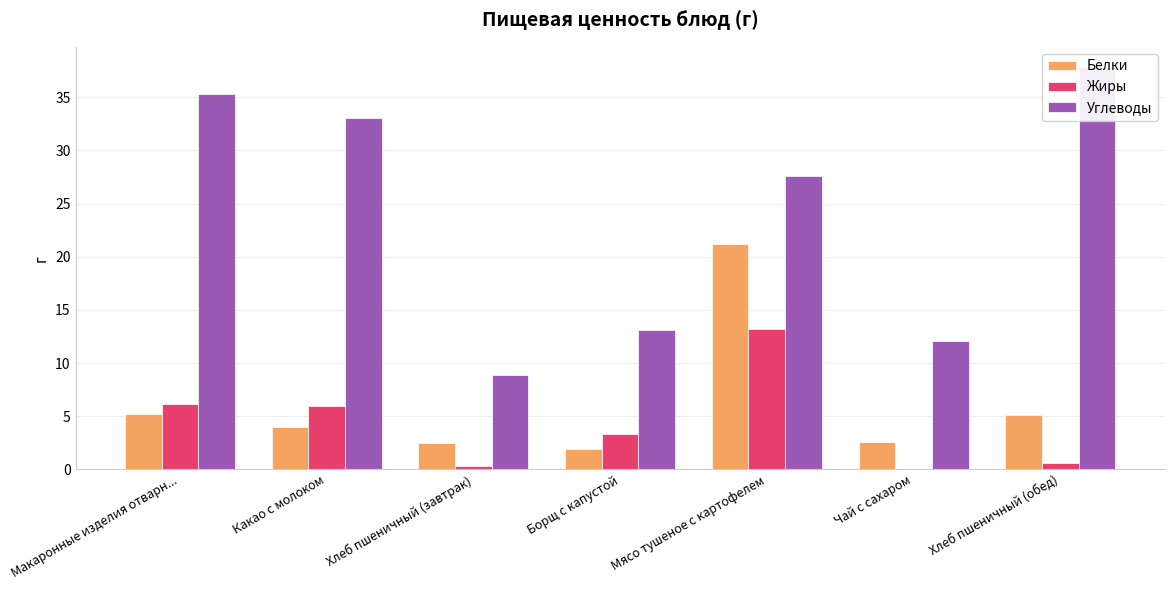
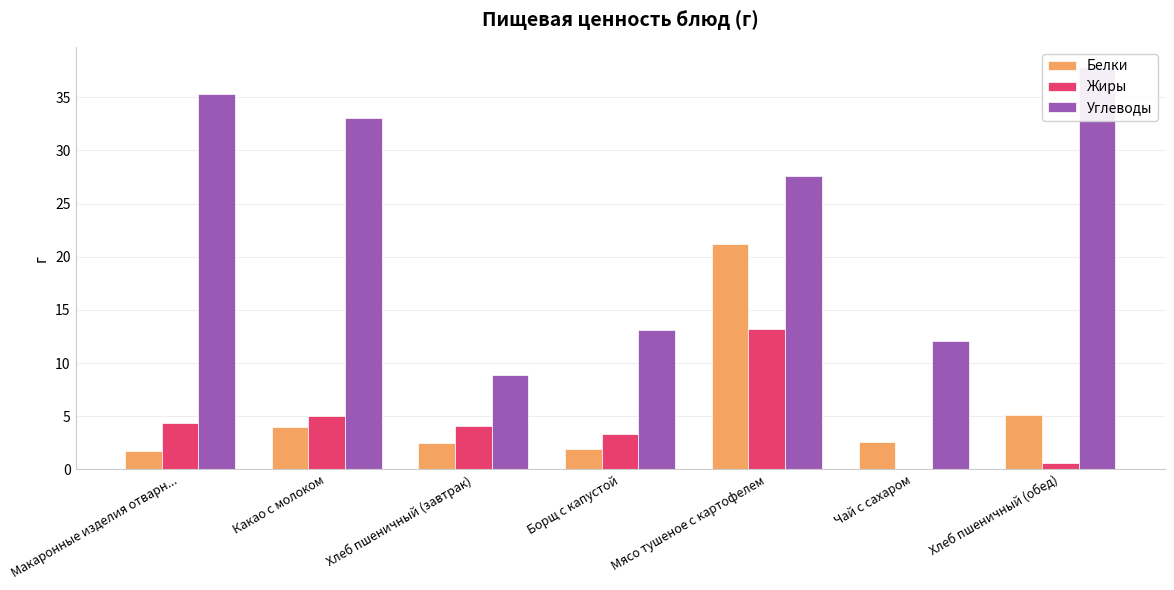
Белки, Макаронные изделия отварн...: 5.3 -> 1.7
Жиры, Макаронные изделия отварн...: 6.2 -> 4.4
Жиры, Какао с молоком: 6 -> 5
Жиры, Хлеб пшеничный (завтрак): 0.4 -> 4.1
